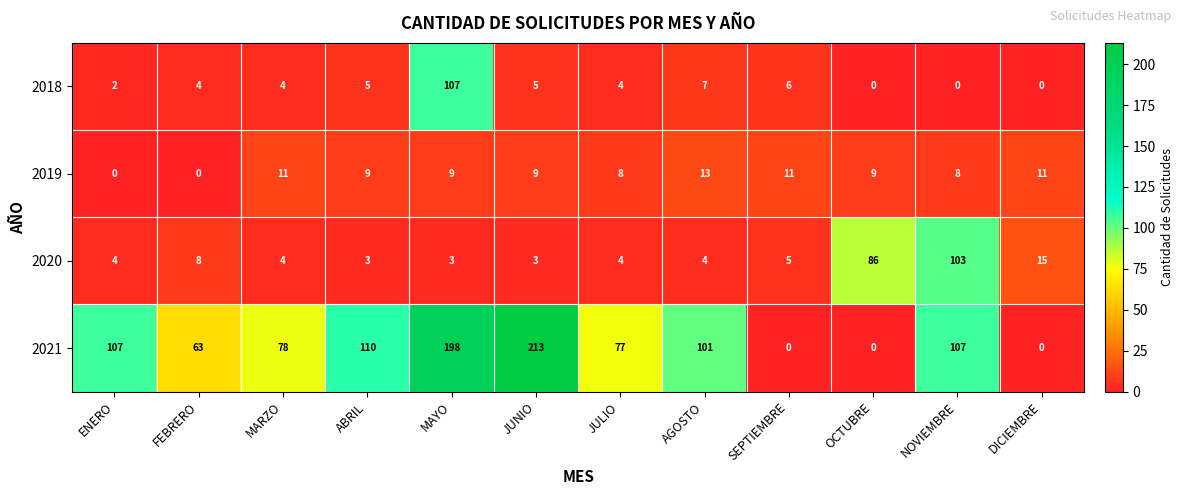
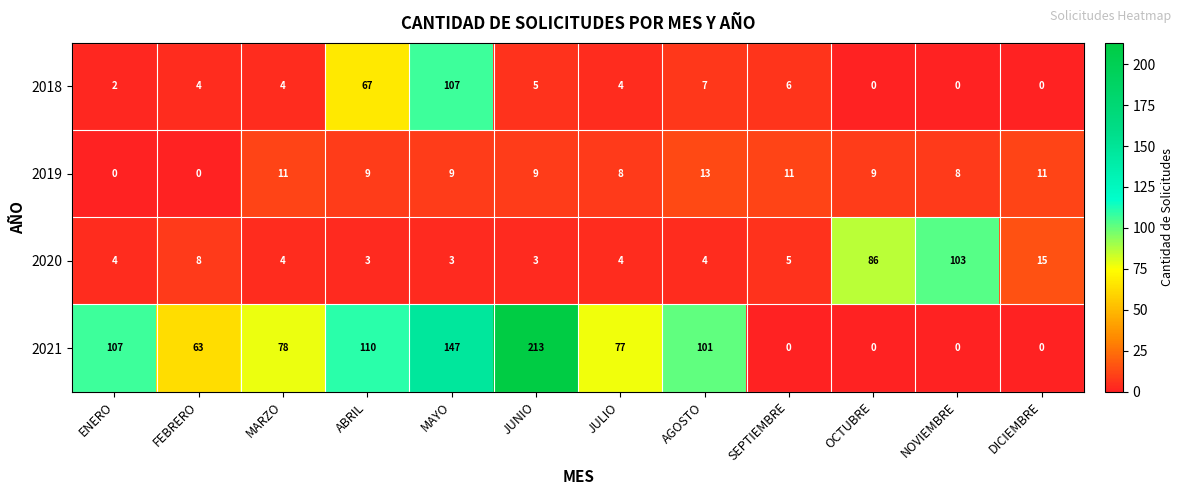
2018, ABRIL: 5 -> 67
2021, MAYO: 198 -> 147
2021, NOVIEMBRE: 107 -> 0
